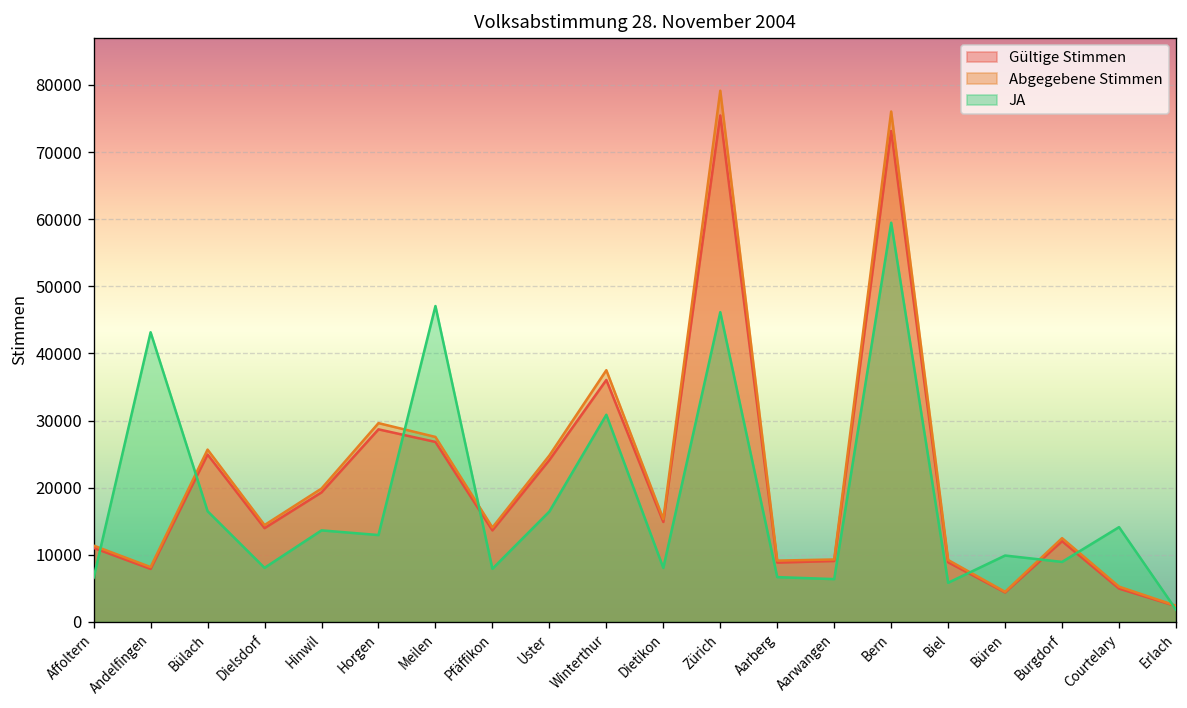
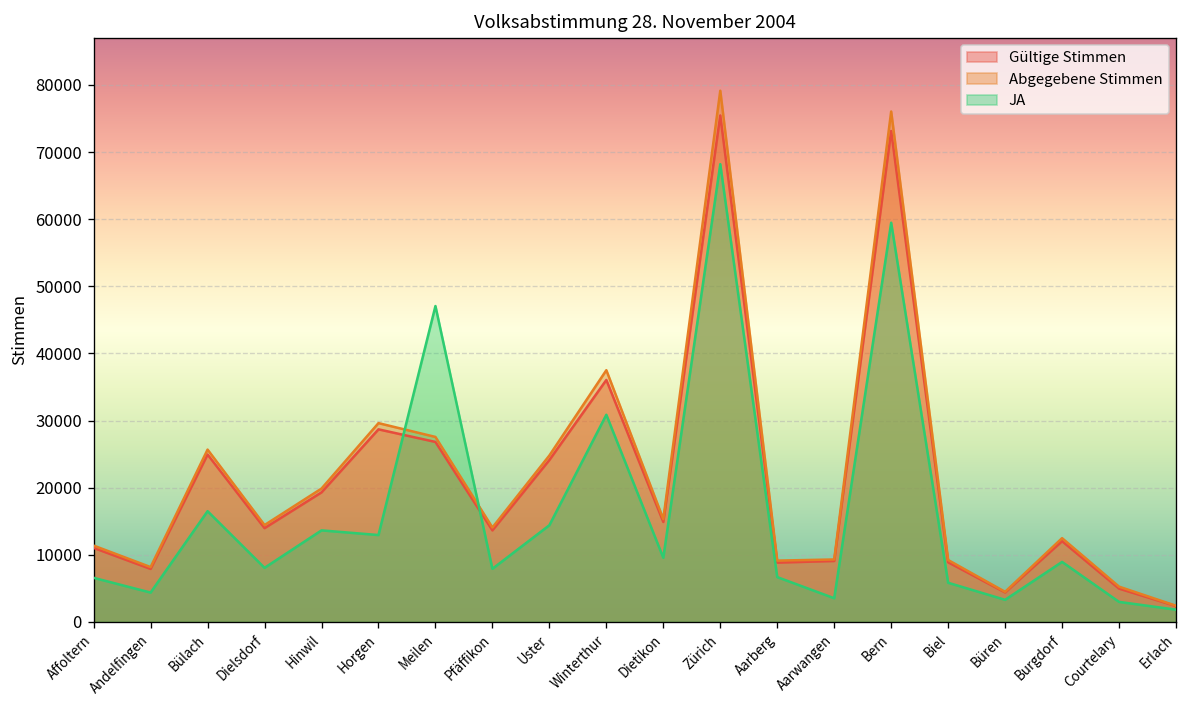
JA, Andelfingen: 43000 -> 4000
JA, Uster: 16000 -> 14000
JA, Dietikon: 8000 -> 10000
JA, Zürich: 46000 -> 68000
JA, Aarwangen: 6000 -> 4000
JA, Büren: 10000 -> 3000
JA, Courtelary: 14000 -> 3000
